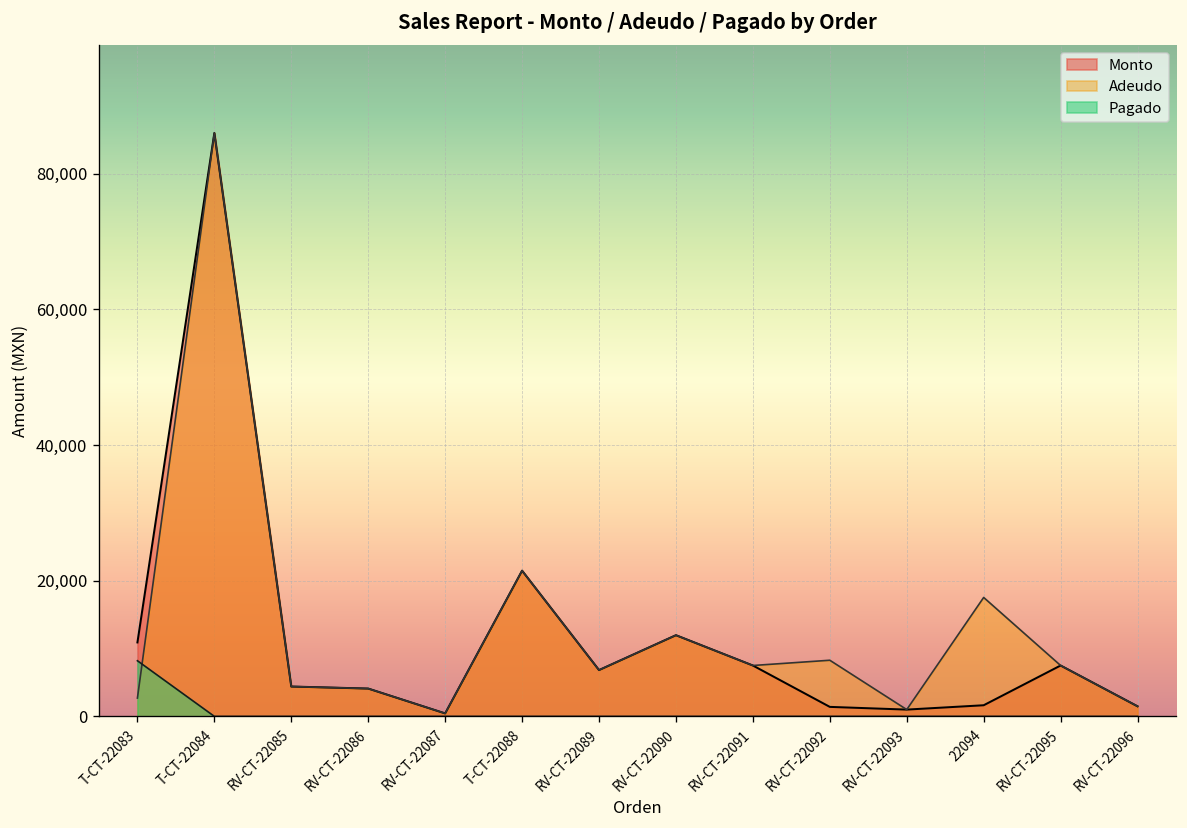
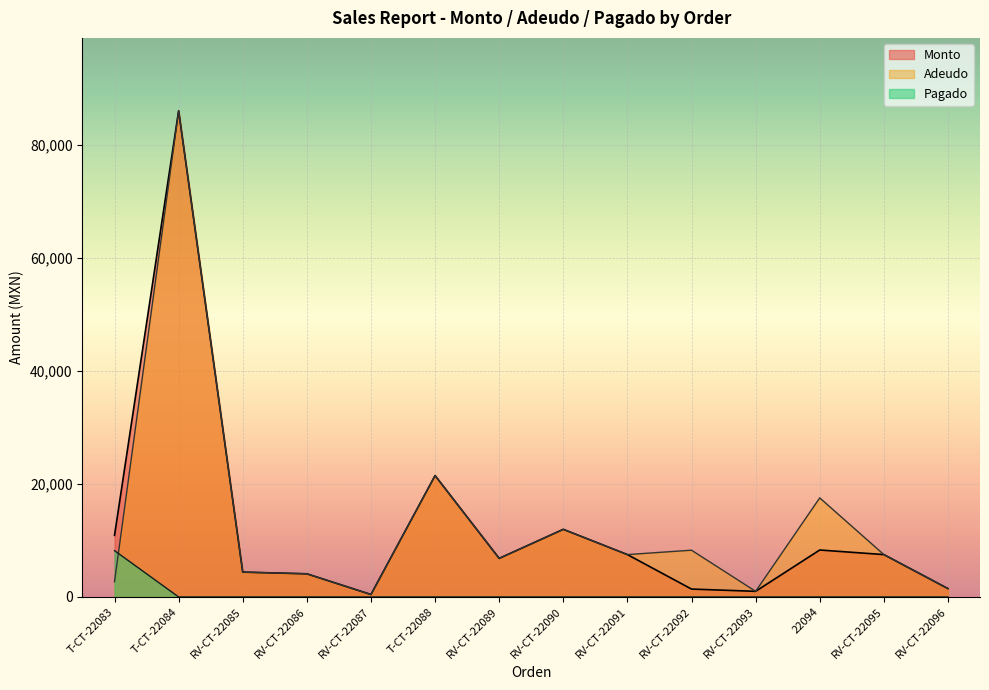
Monto, 22094: 2,000 -> 8,000
